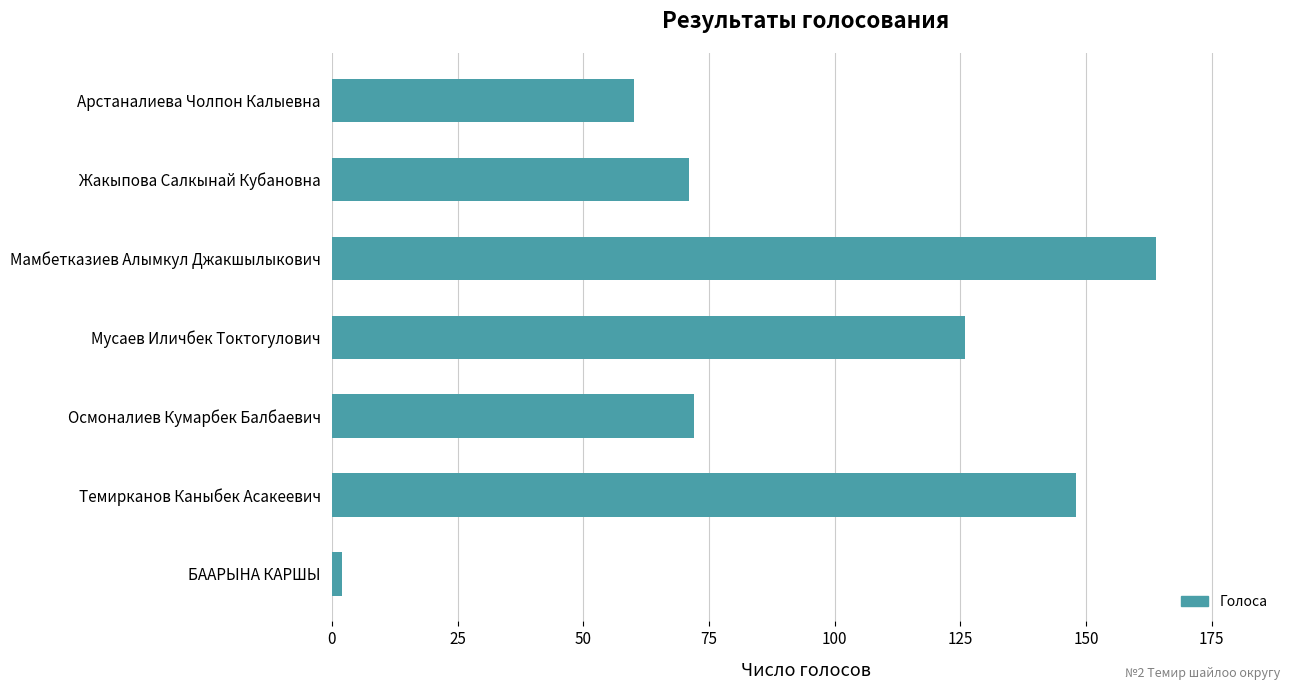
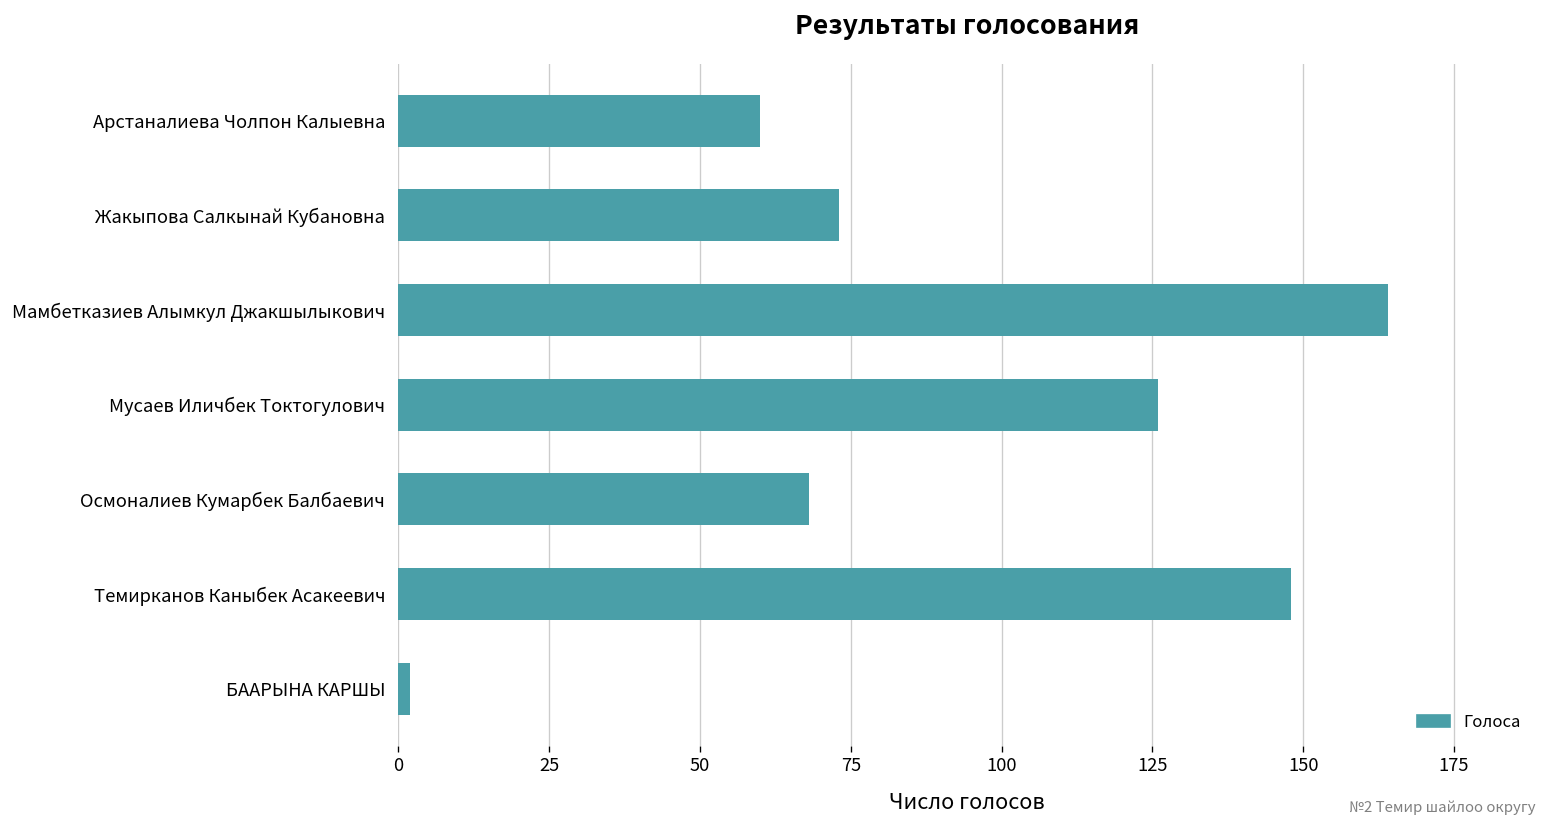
Жакыпова Салкынай Кубановна: 71 -> 73
Осмоналиев Кумарбек Балбаевич: 72 -> 68
